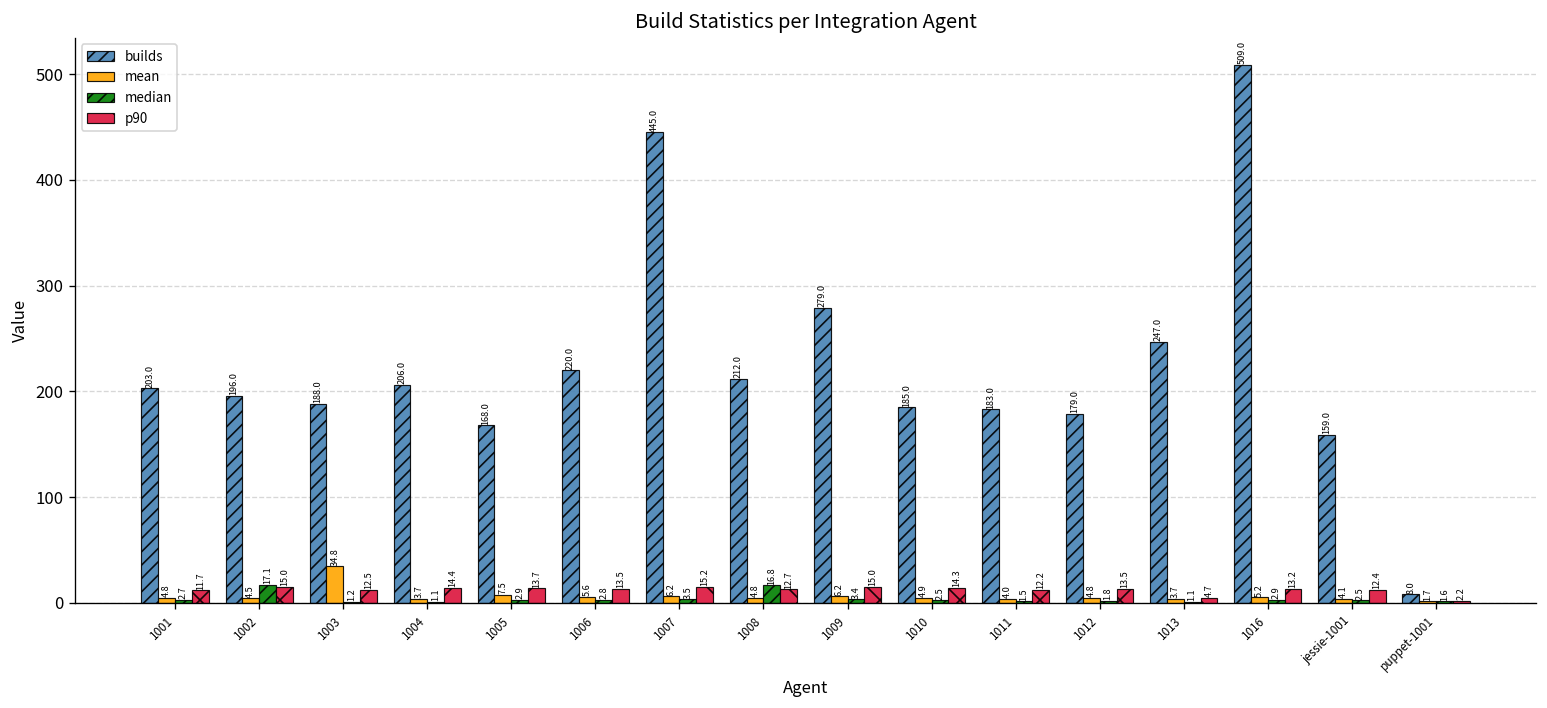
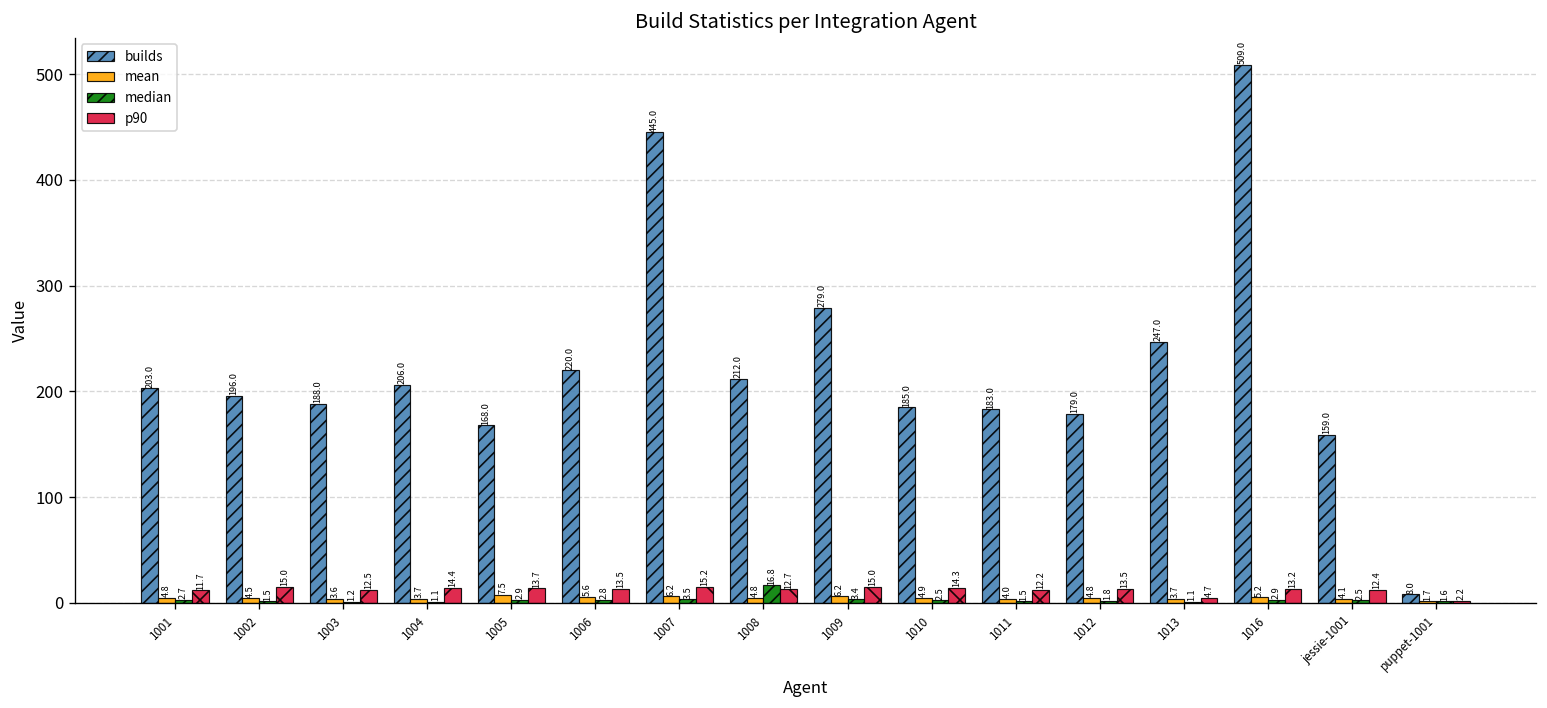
median, 1002: 17.1 -> 1.5
mean, 1003: 34.8 -> 3.6
